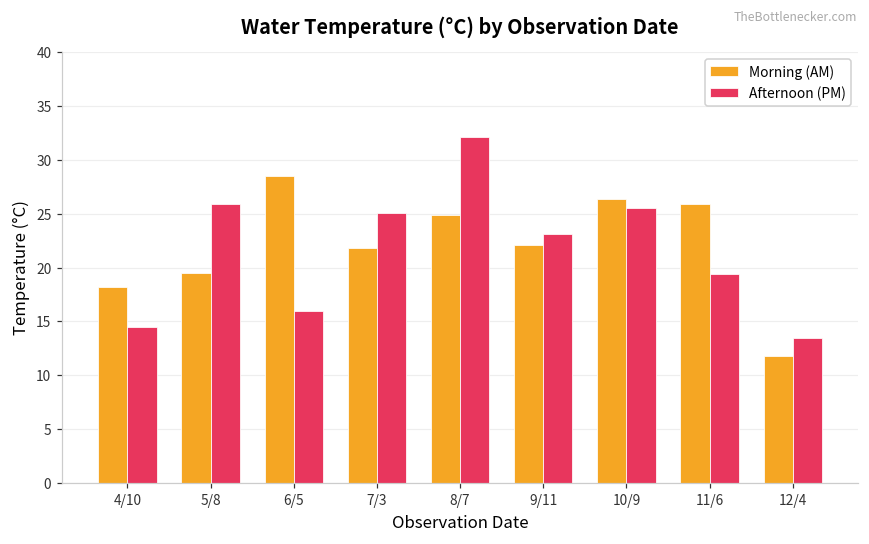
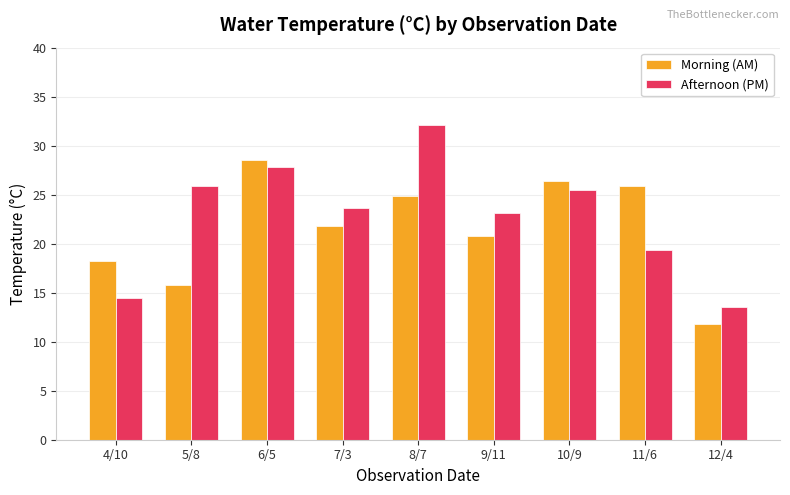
Morning (AM), 5/8: 20 -> 16
Afternoon (PM), 6/5: 16 -> 28
Afternoon (PM), 7/3: 25 -> 24
Morning (AM), 9/11: 22 -> 21
